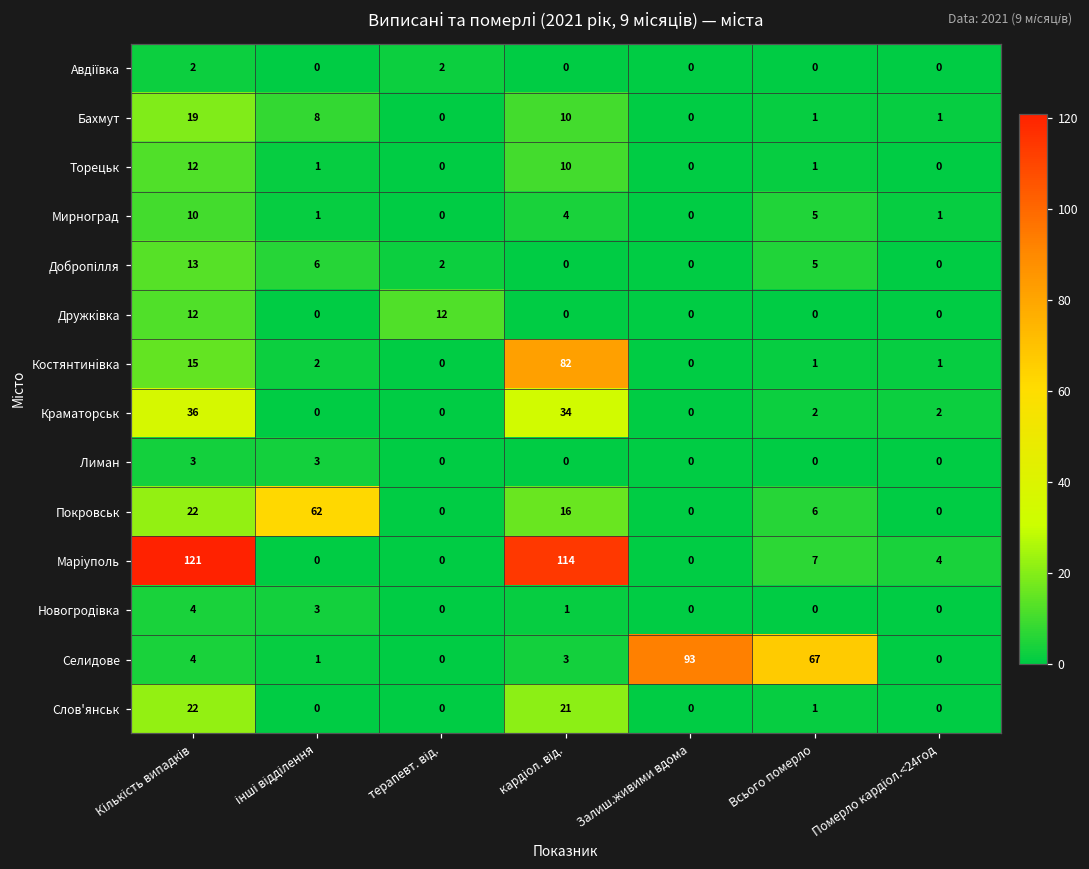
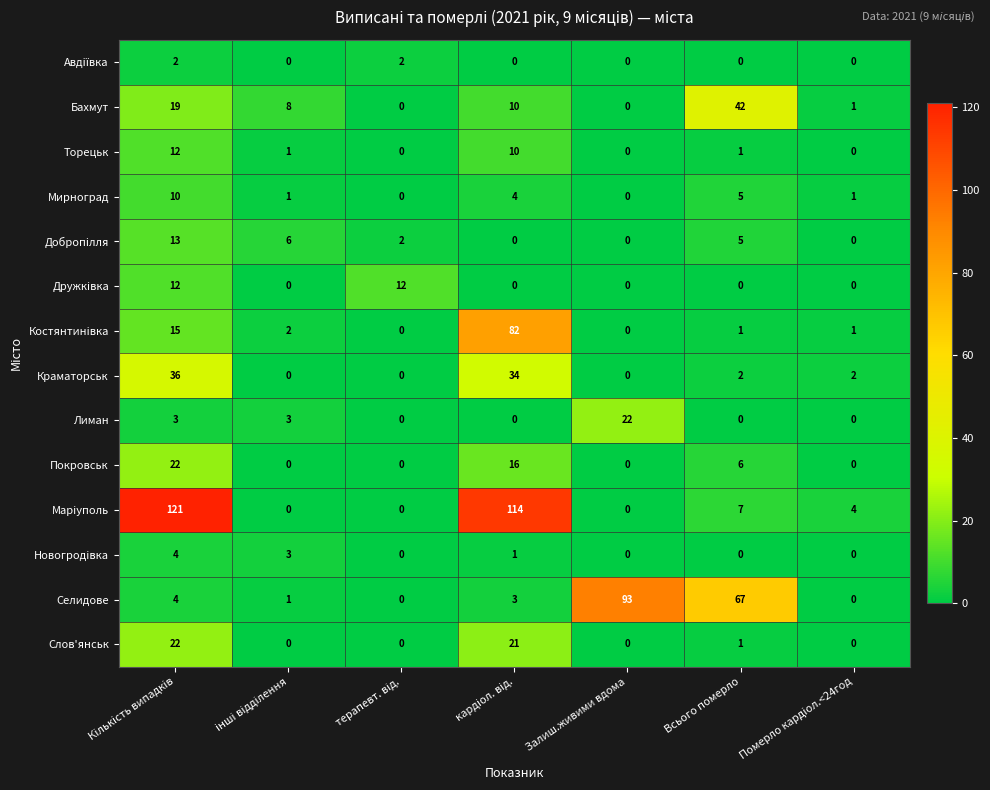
Бахмут, Всього померло: 1 -> 42
Лиман, Залиш.живими вдома: 0 -> 22
Покровськ, інші відділення: 62 -> 0
